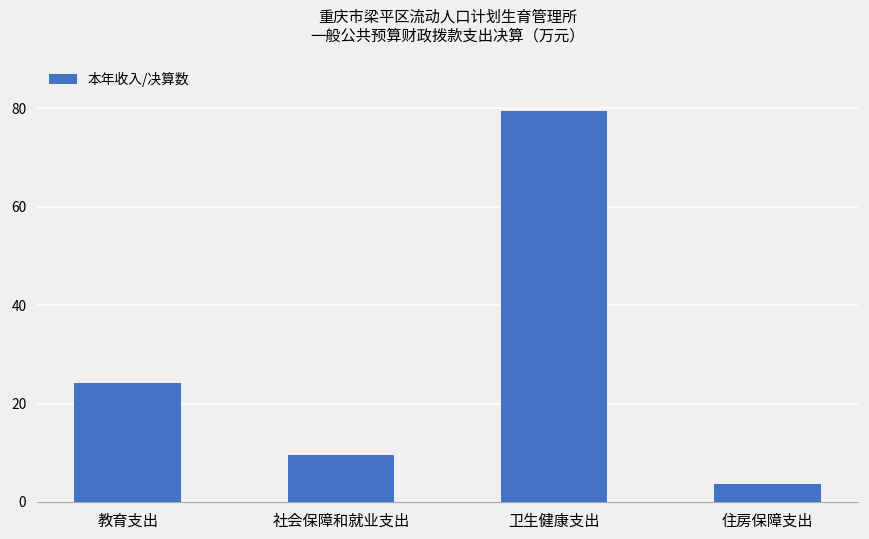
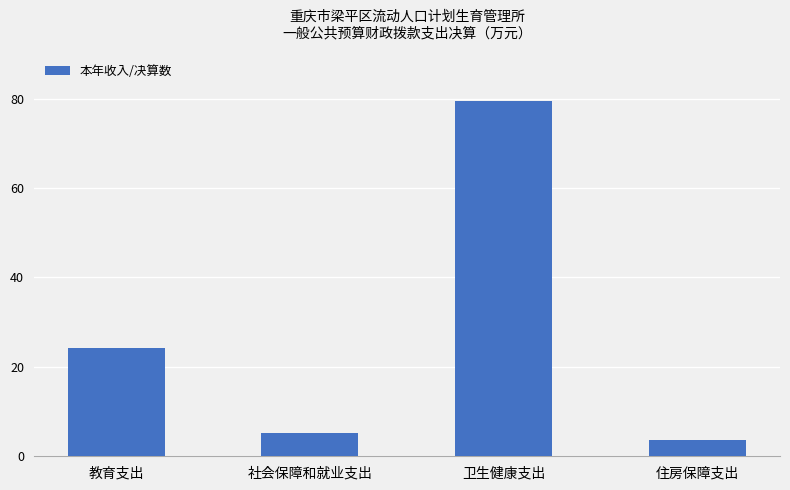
社会保障和就业支出: 10 -> 5
